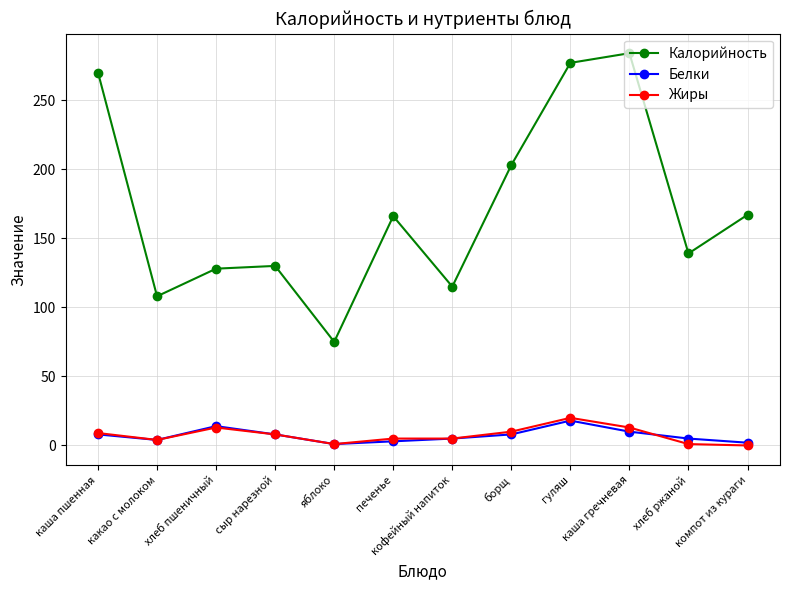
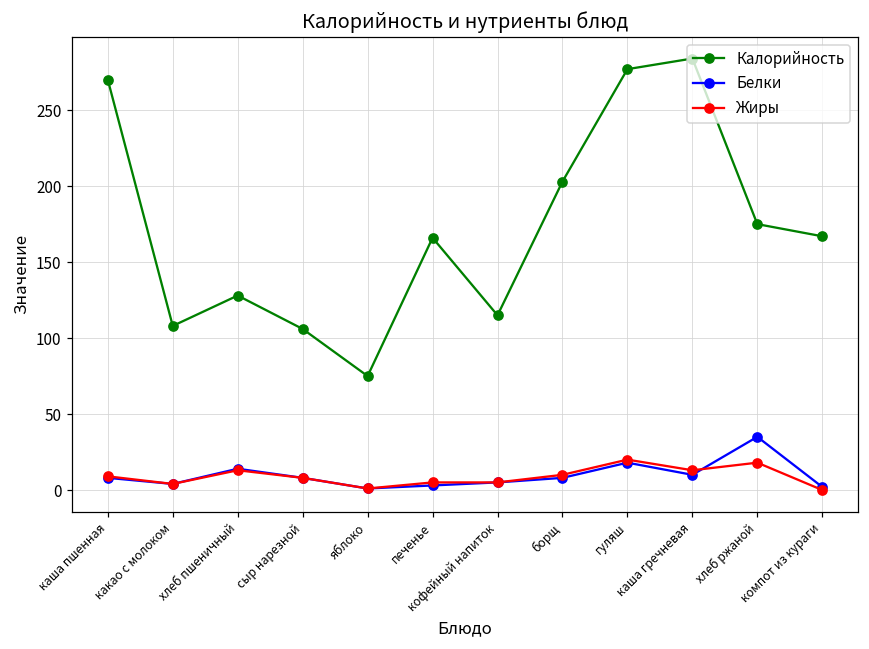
Калорийность, сыр нарезной: 130 -> 106
Калорийность, хлеб ржаной: 139 -> 175
Белки, хлеб ржаной: 5 -> 35
Жиры, хлеб ржаной: 1 -> 18
